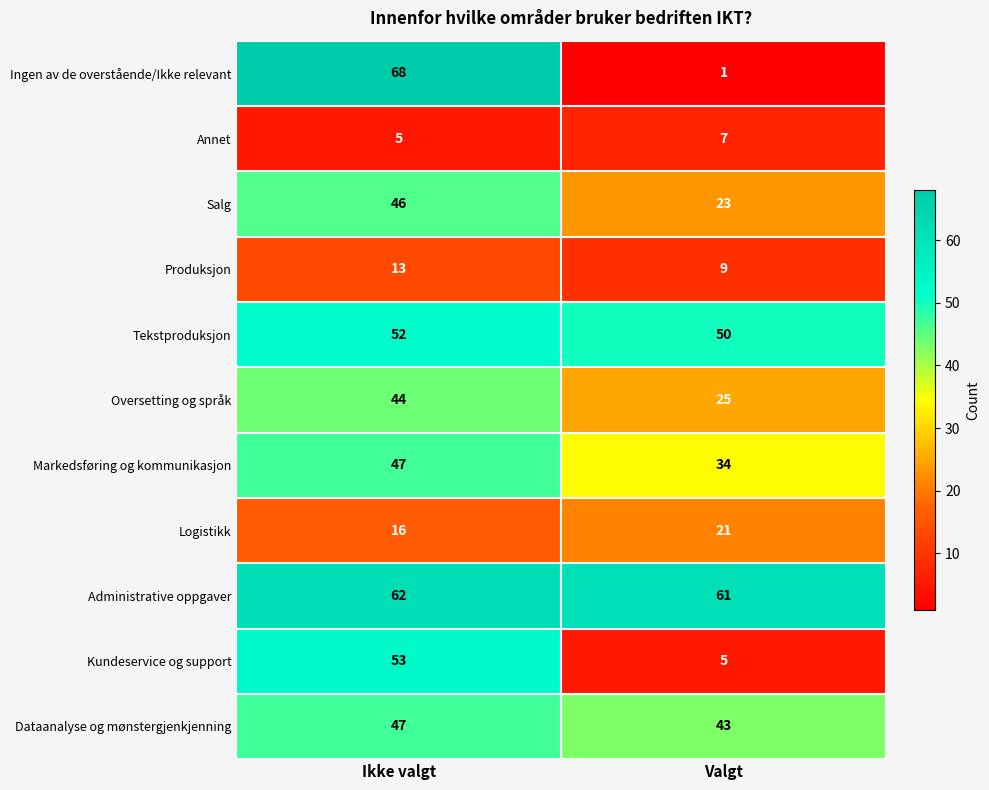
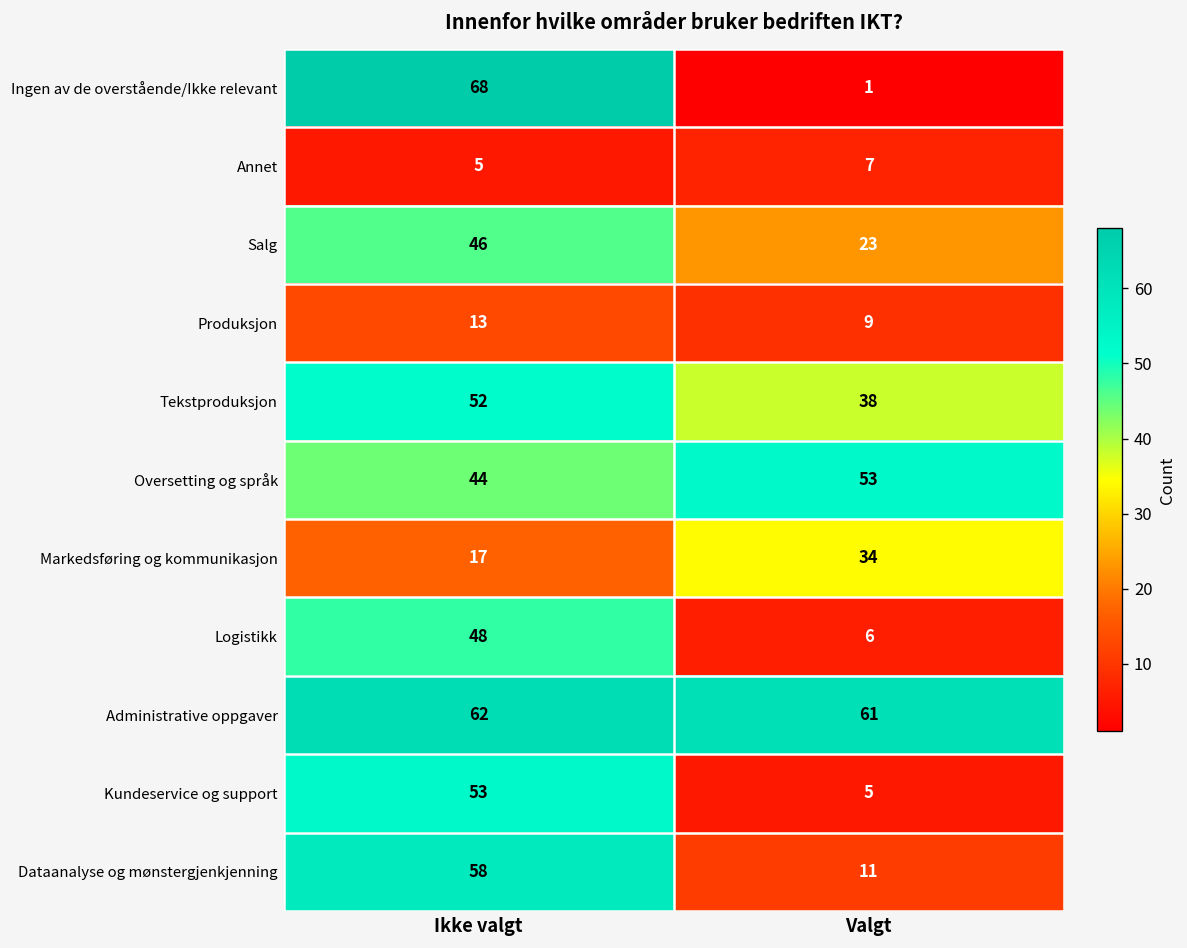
Tekstproduksjon, Valgt: 50 -> 38
Oversetting og språk, Valgt: 25 -> 53
Markedsføring og kommunikasjon, Ikke valgt: 47 -> 17
Logistikk, Ikke valgt: 16 -> 48
Logistikk, Valgt: 21 -> 6
Dataanalyse og mønstergjenkjenning, Ikke valgt: 47 -> 58
Dataanalyse og mønstergjenkjenning, Valgt: 43 -> 11
